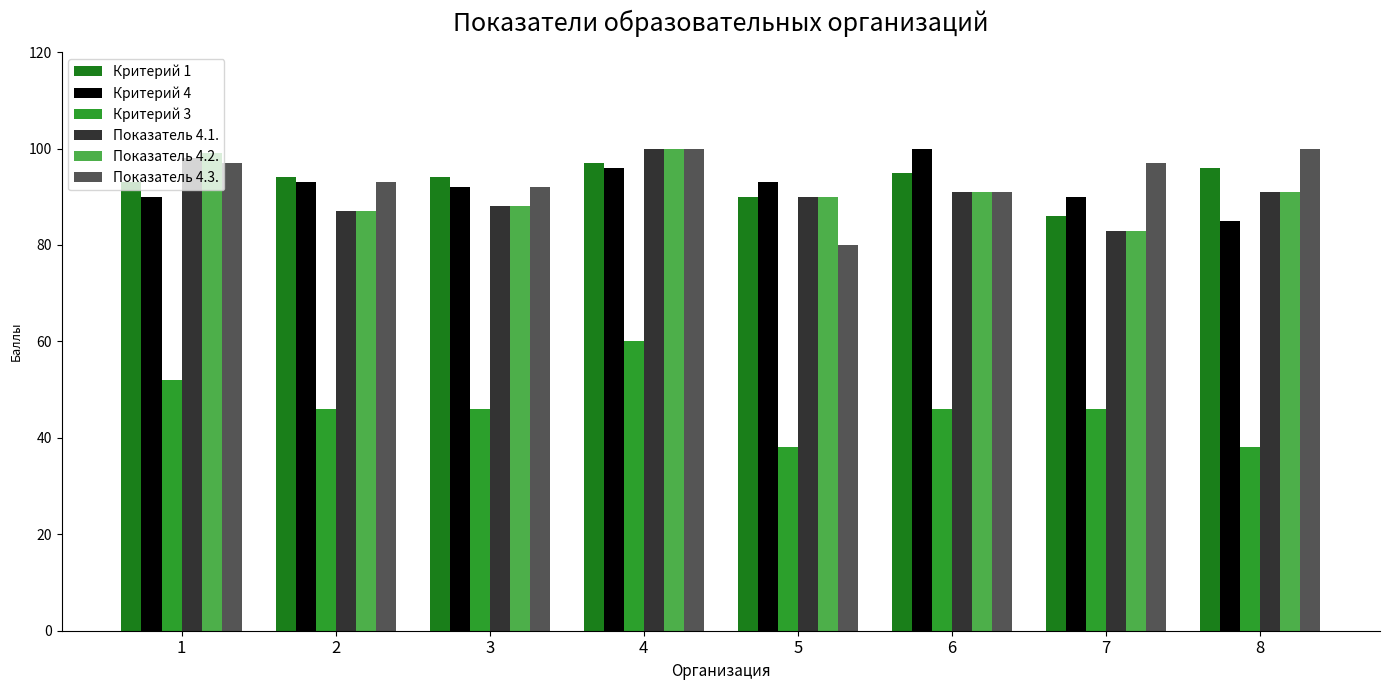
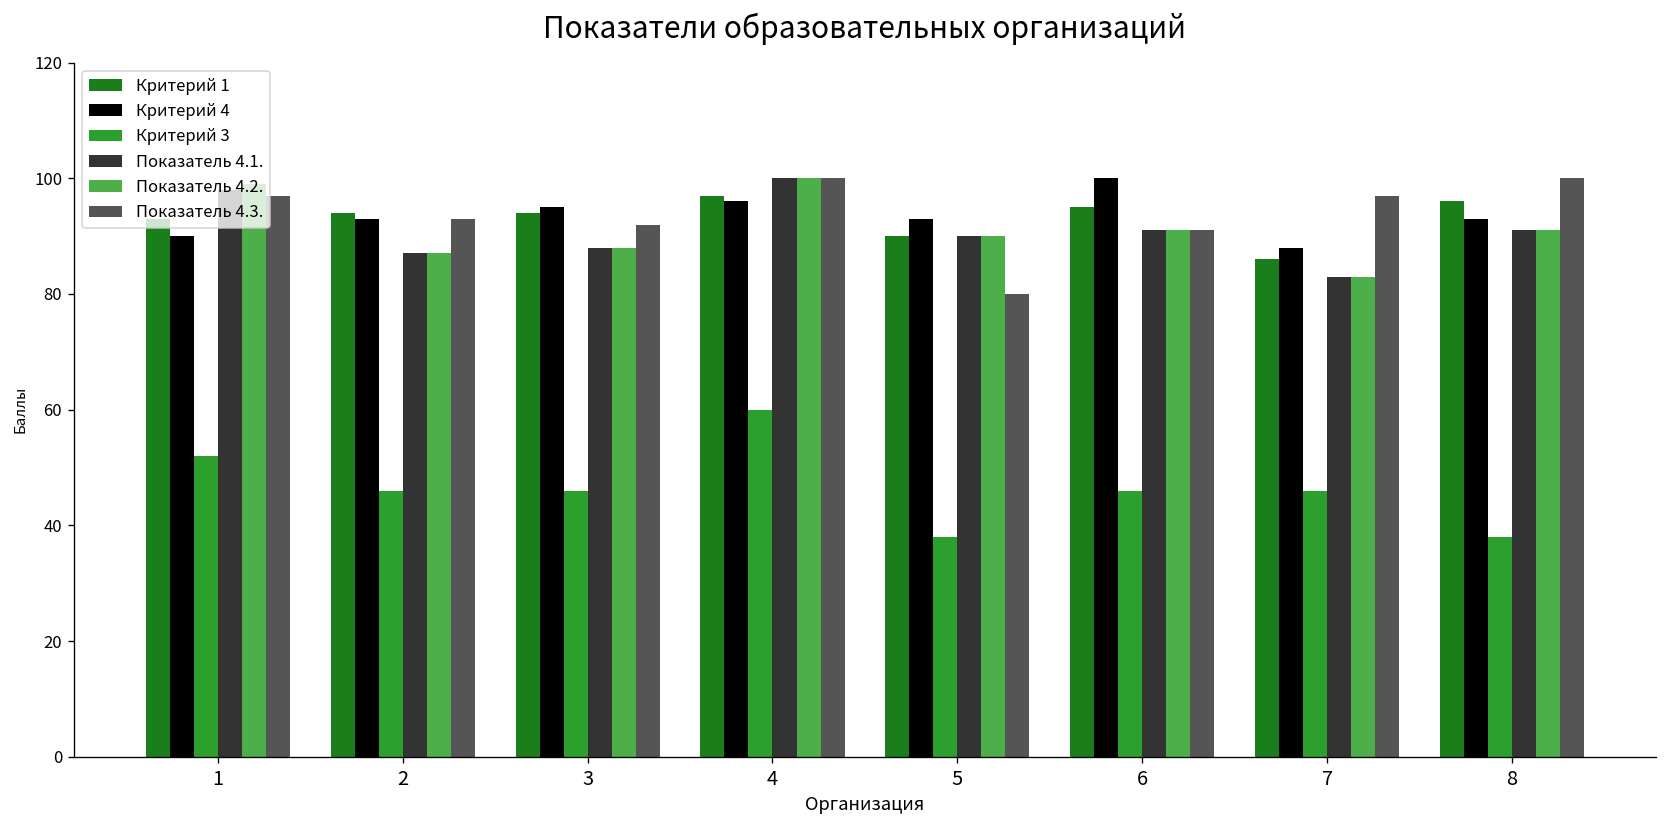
Критерий 4, 3: 92 -> 95
Критерий 4, 7: 90 -> 88
Критерий 4, 8: 85 -> 93
